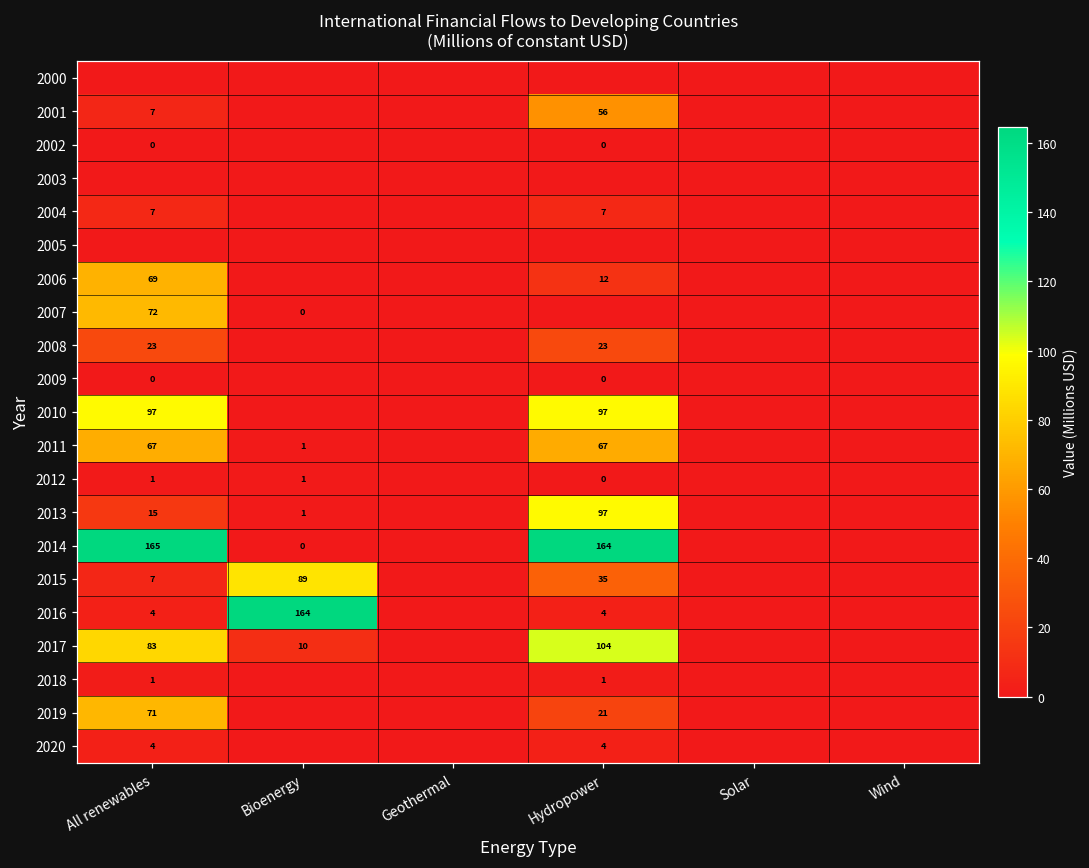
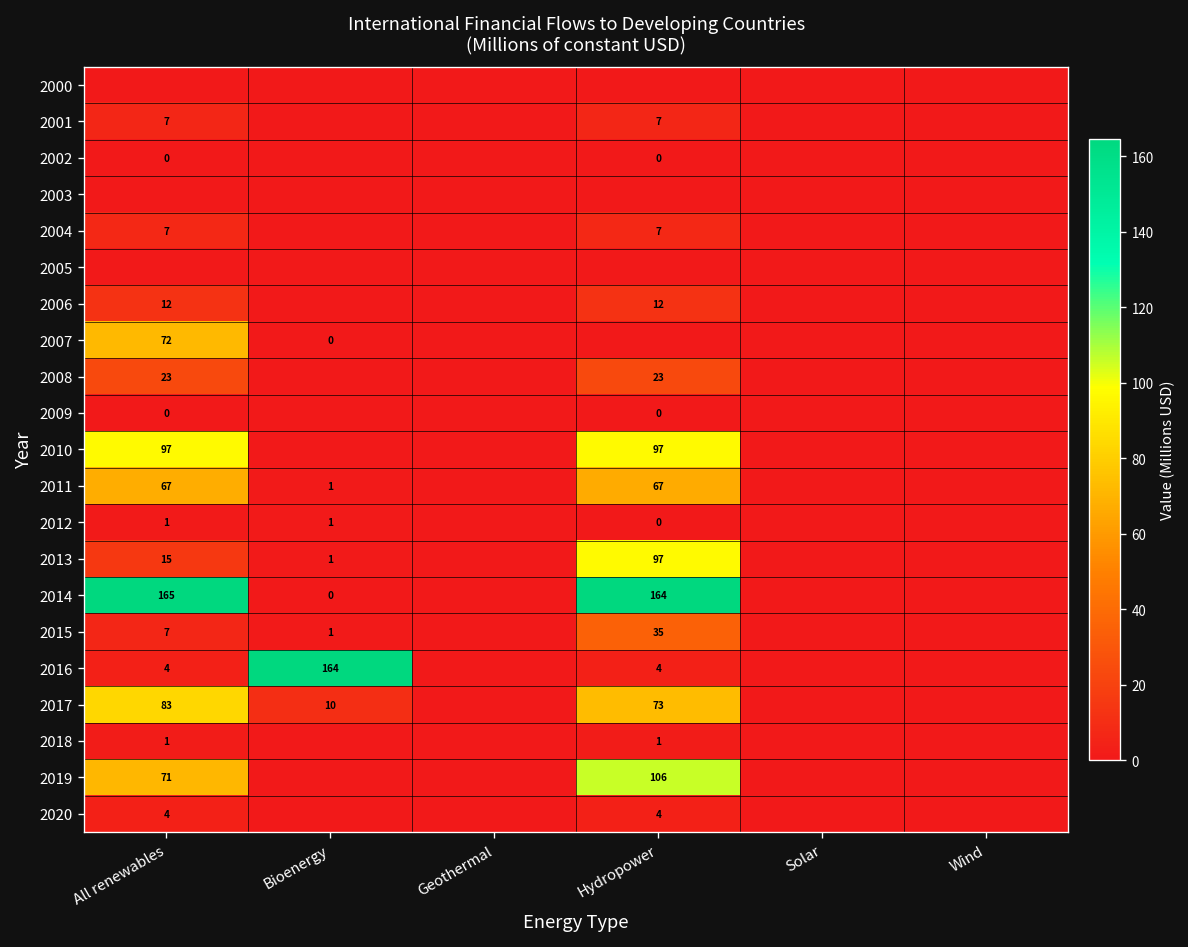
2001, Hydropower: 56 -> 7
2006, All renewables: 69 -> 12
2015, Bioenergy: 89 -> 1
2017, Hydropower: 104 -> 73
2019, Hydropower: 21 -> 106
